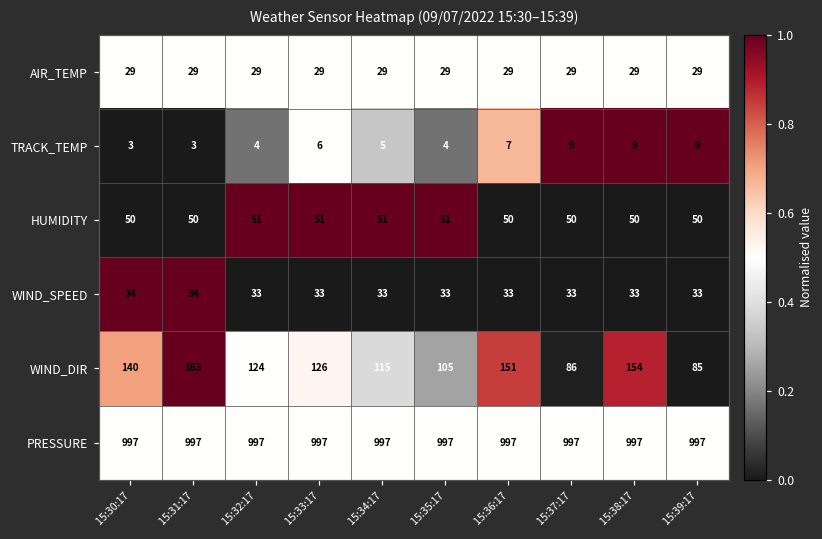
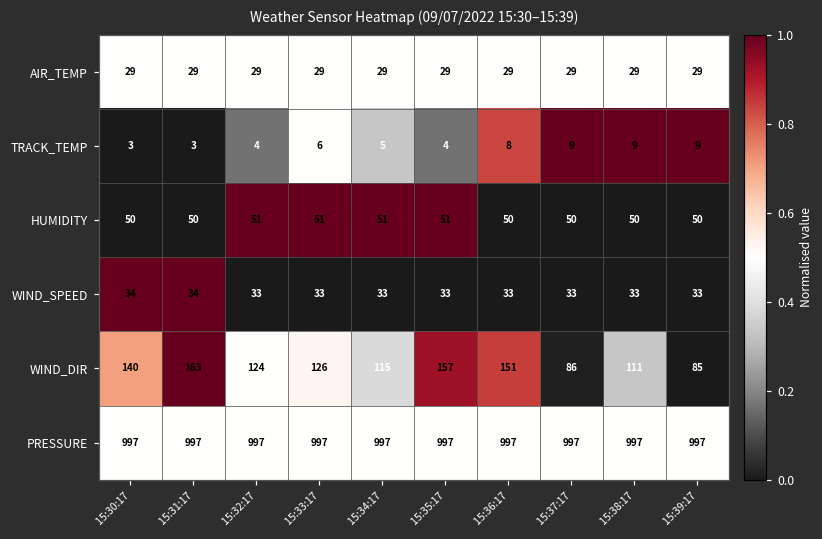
TRACK_TEMP, 15:36:17: 7 -> 8
WIND_DIR, 15:35:17: 105 -> 157
WIND_DIR, 15:38:17: 154 -> 111
